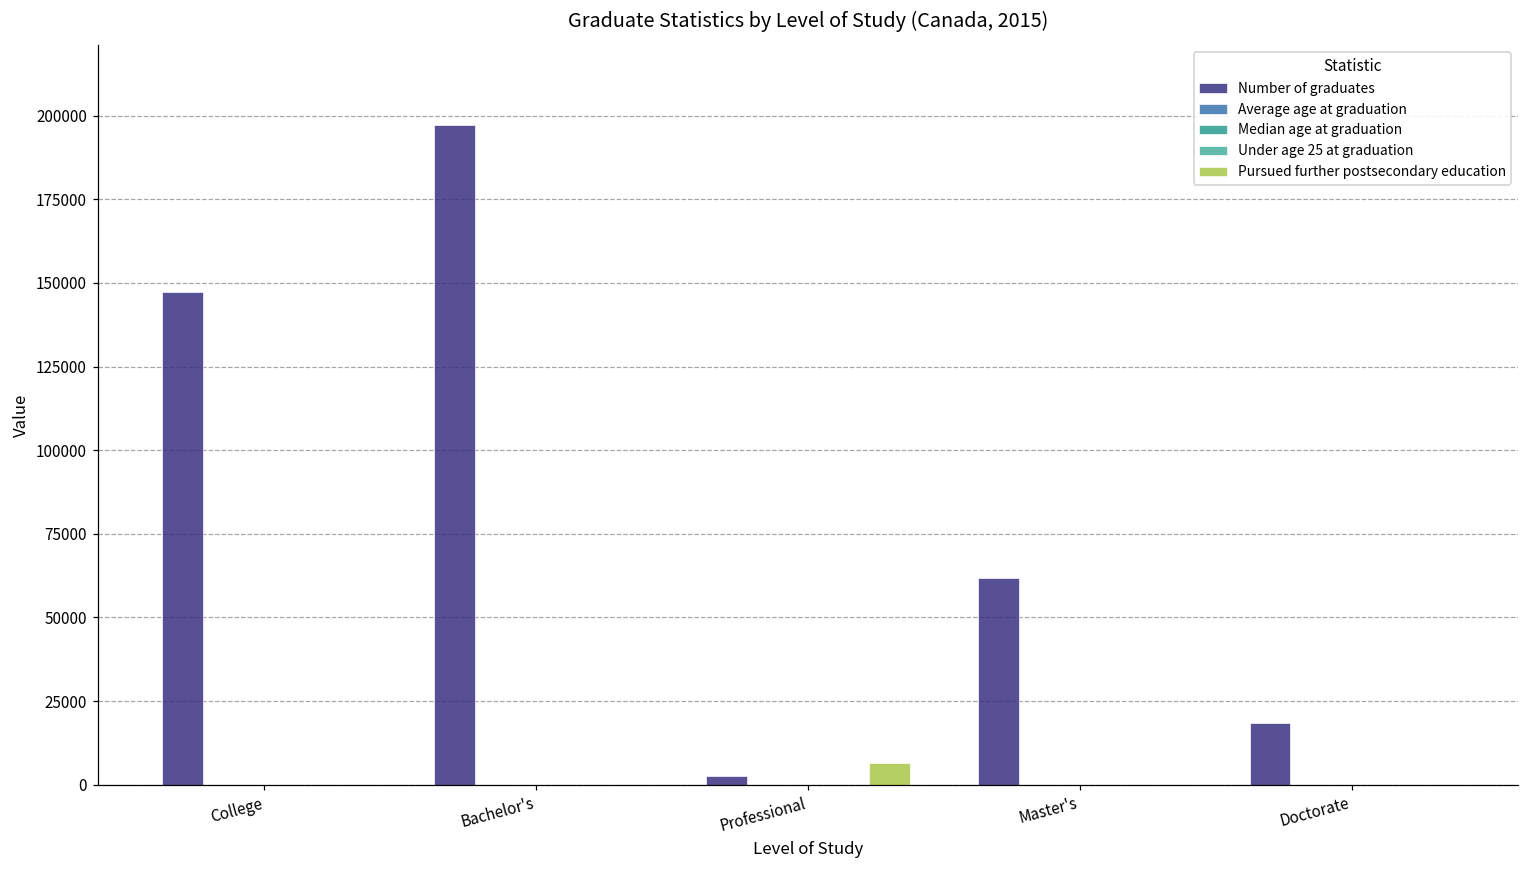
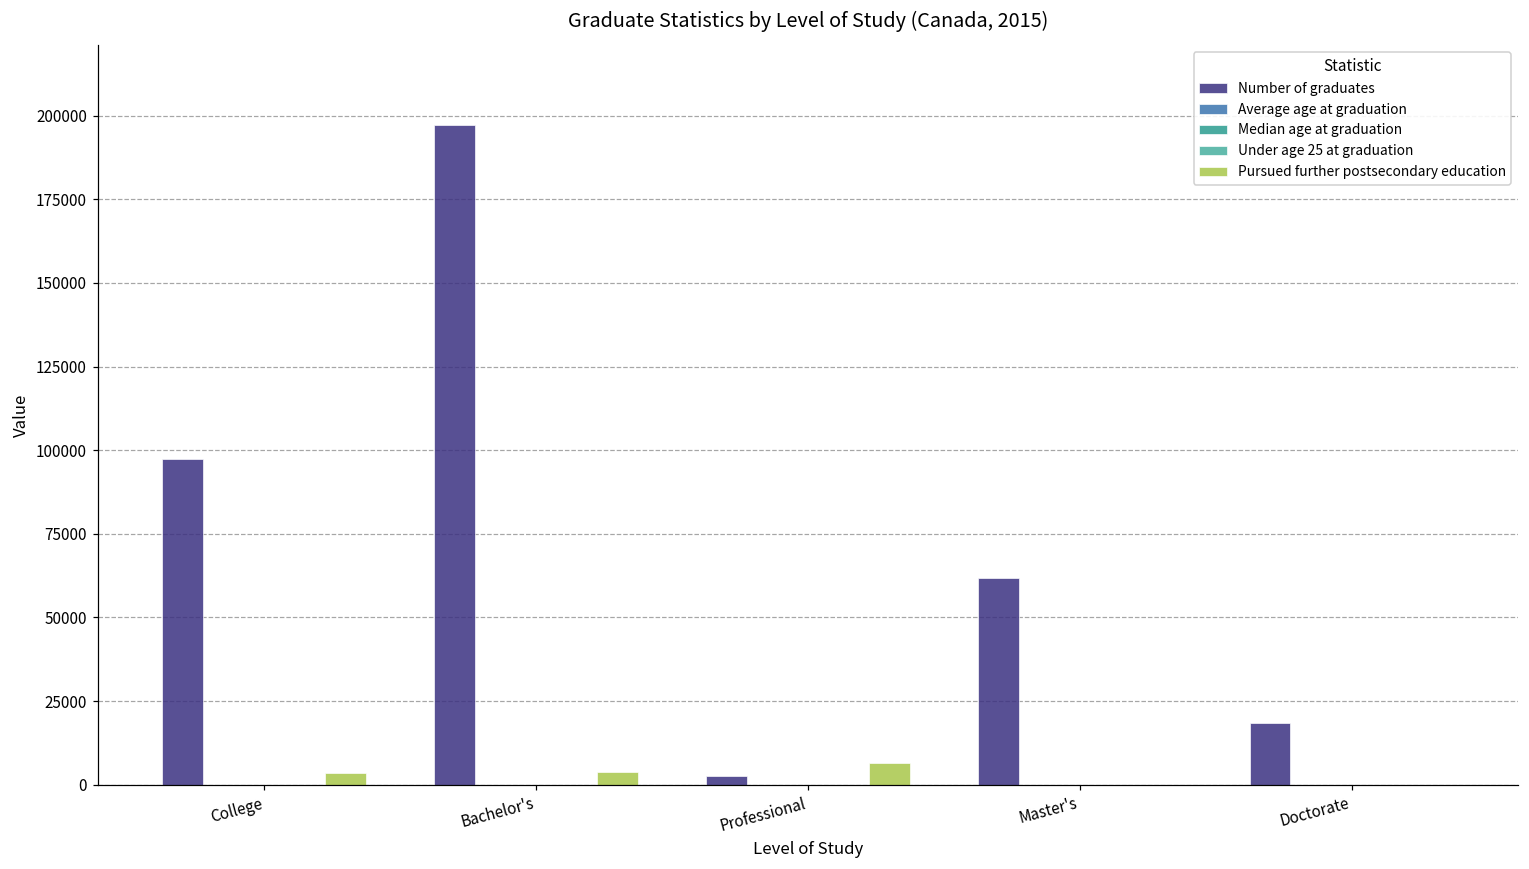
Number of graduates, College: 147000 -> 97000
Pursued further postsecondary education, College: 0 -> 4000
Pursued further postsecondary education, Bachelor's: 0 -> 4000
